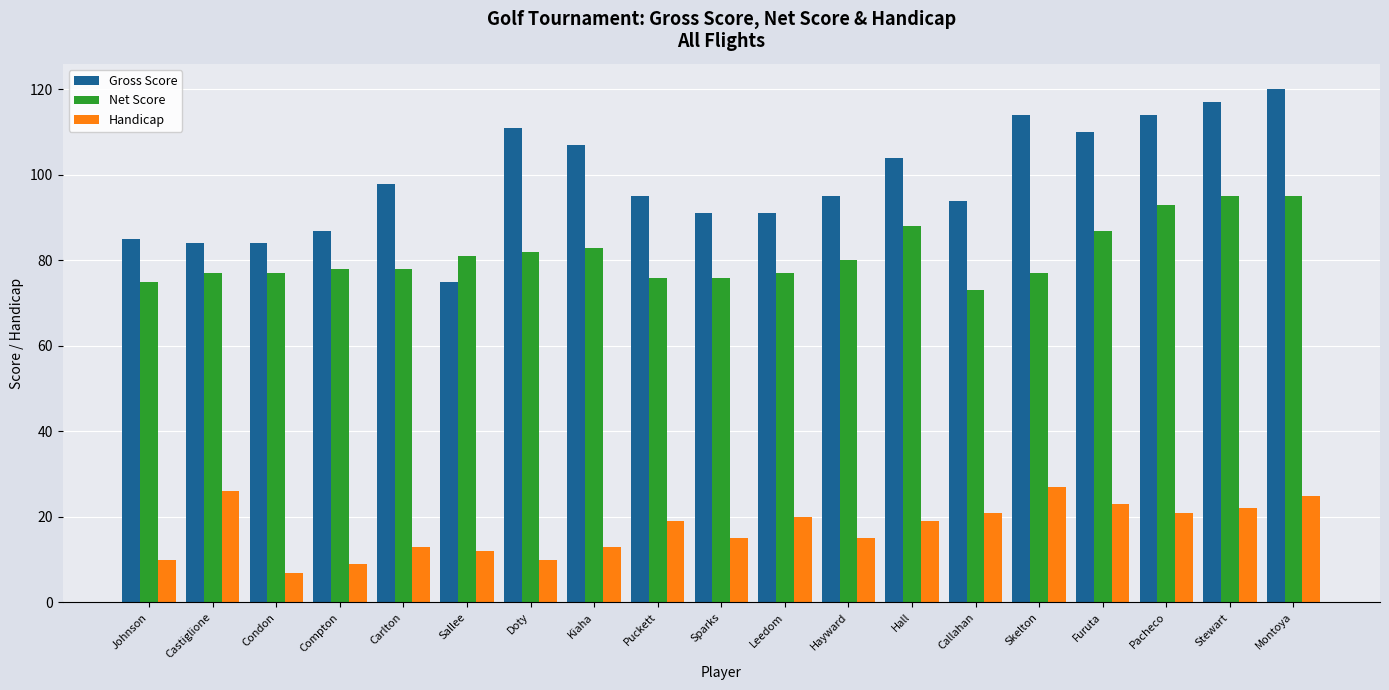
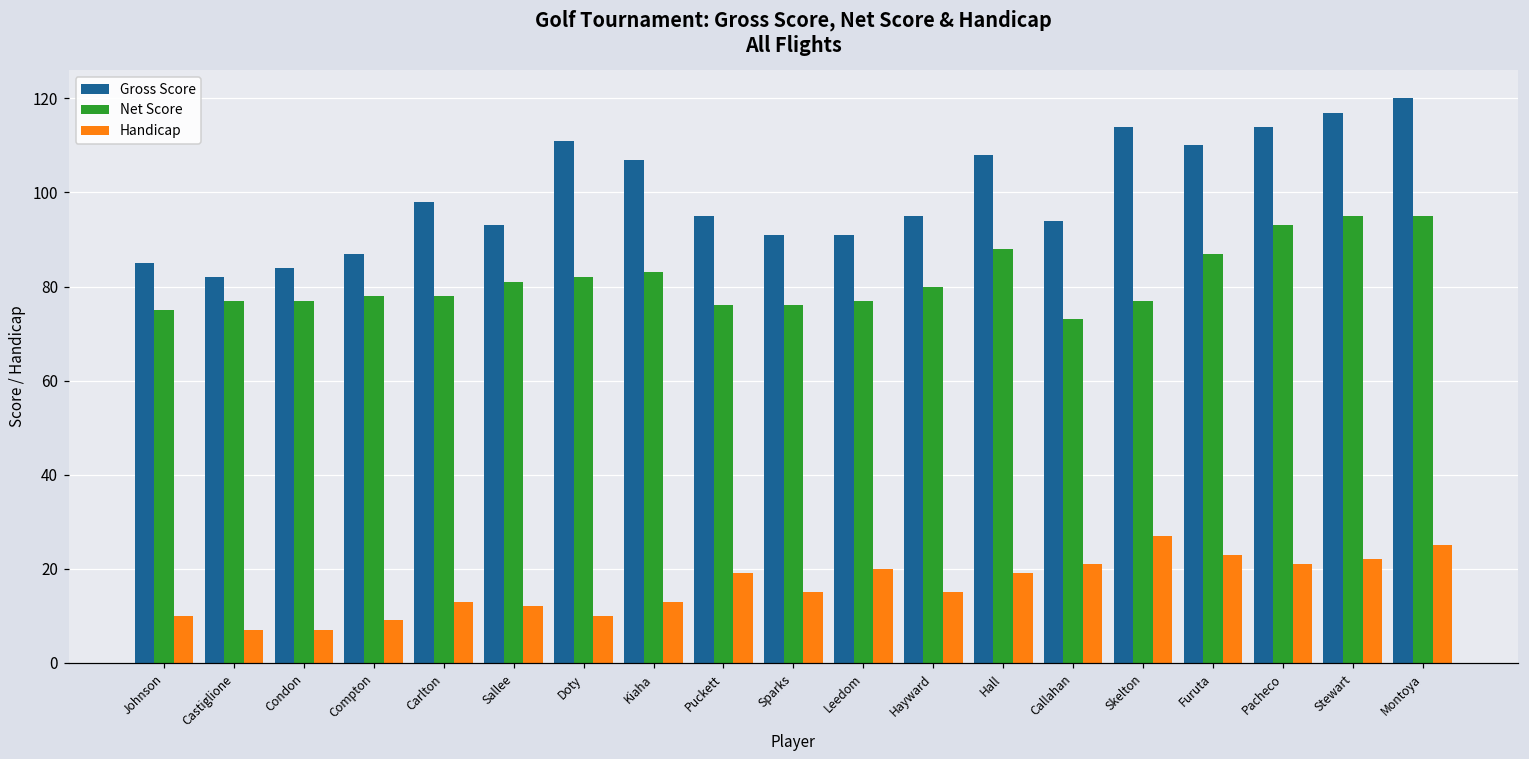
Gross Score, Castiglione: 84 -> 82
Handicap, Castiglione: 26 -> 7
Gross Score, Sallee: 75 -> 93
Gross Score, Hall: 104 -> 108
